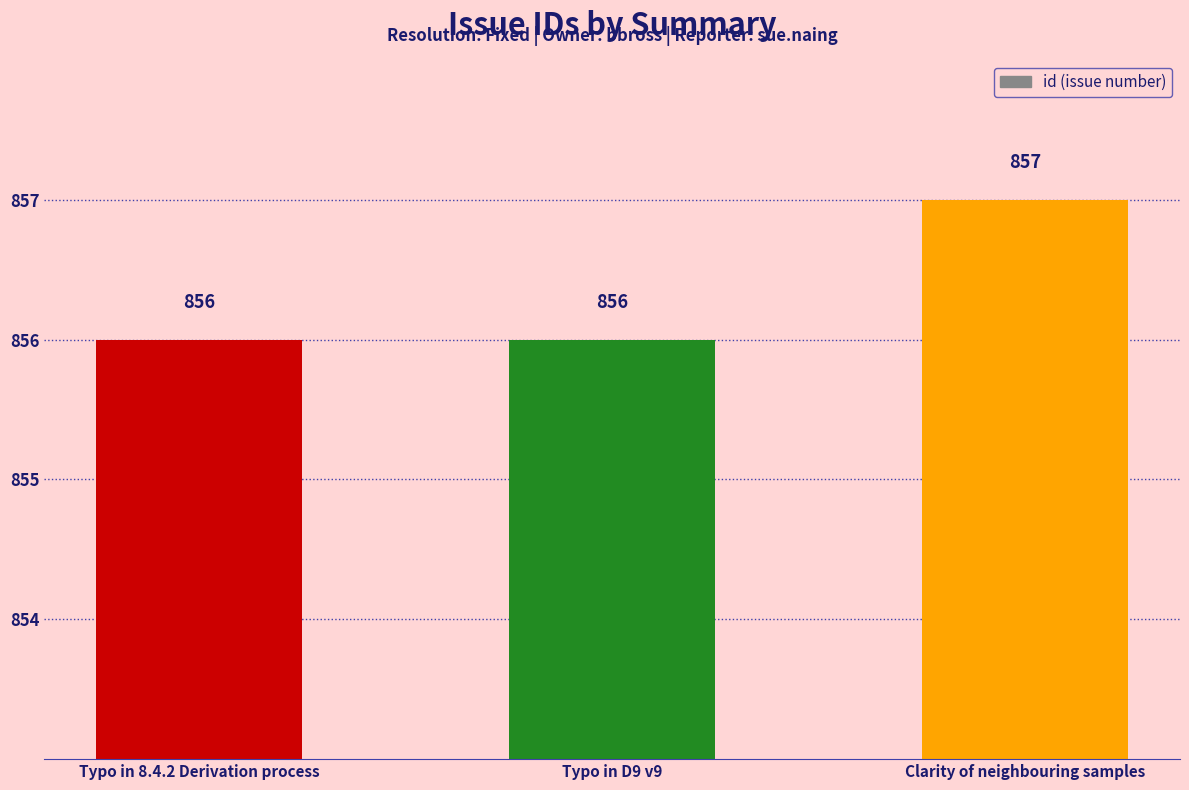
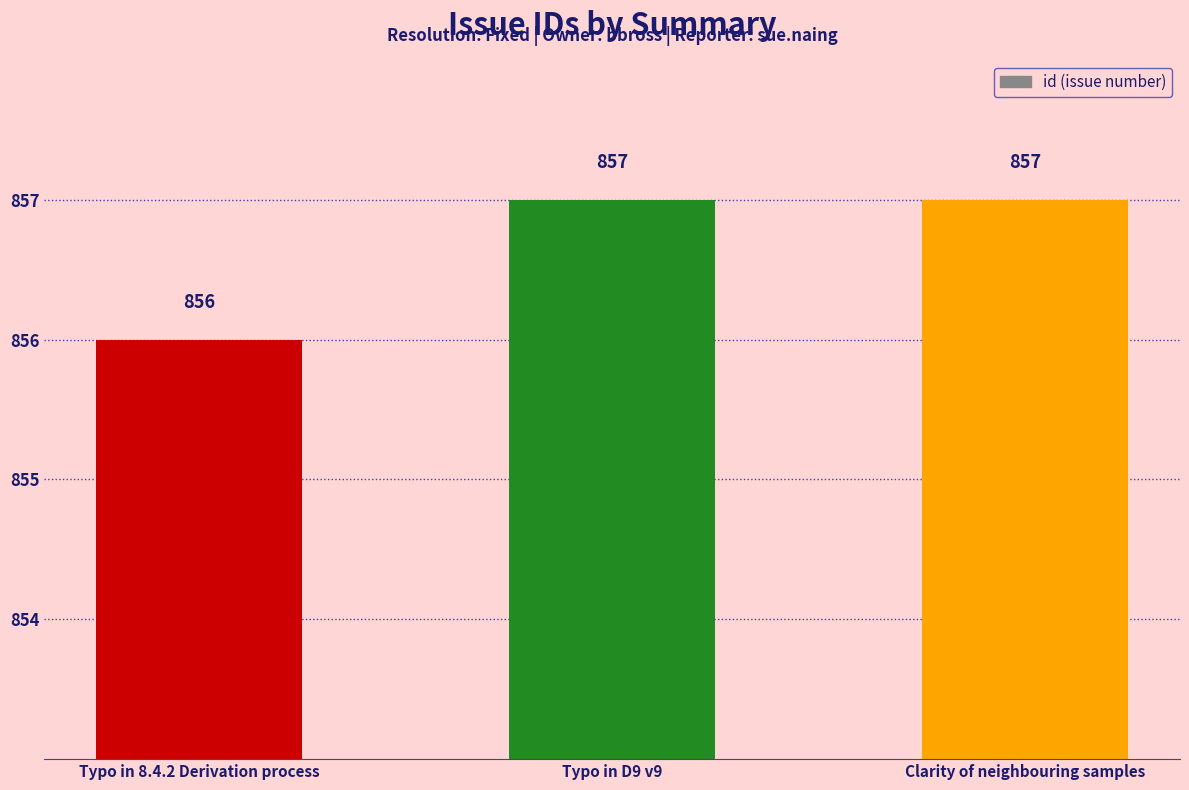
Typo in D9 v9: 856 -> 857
